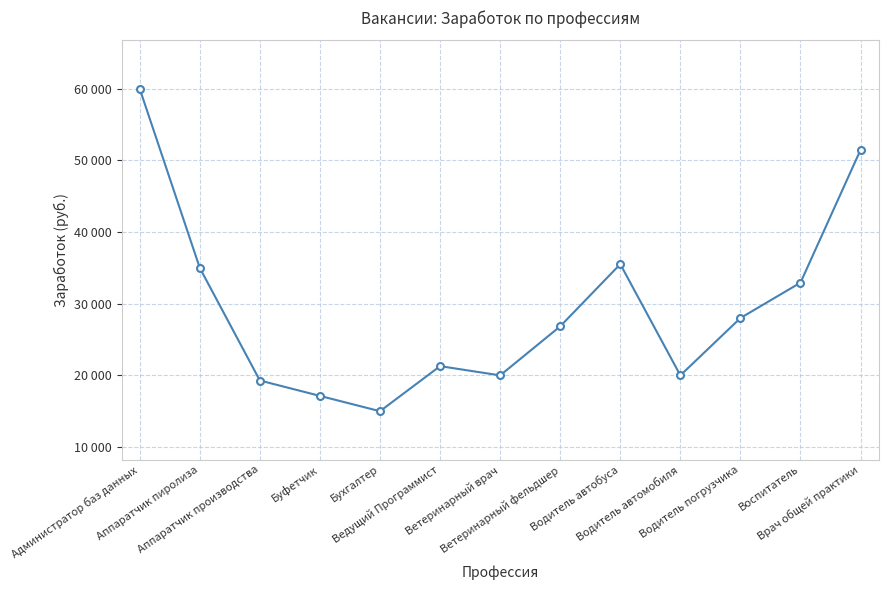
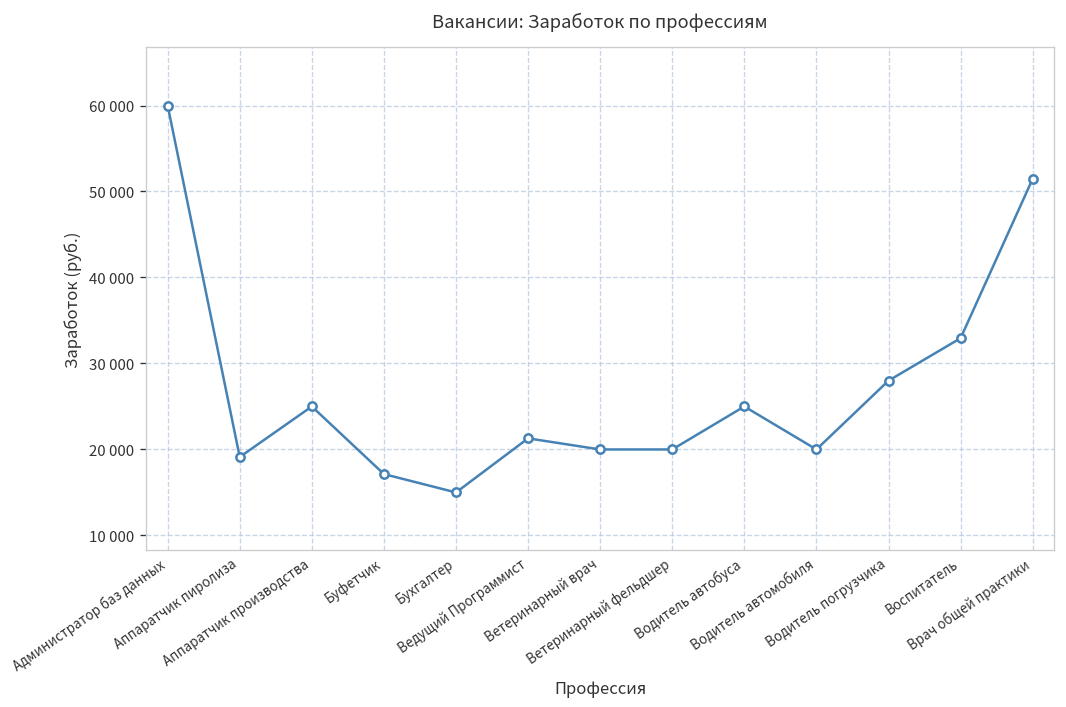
Аппаратчик пиролиза: 35000 -> 19000
Аппаратчик производства: 19000 -> 25000
Ветеринарный фельдшер: 27000 -> 20000
Водитель автобуса: 36000 -> 25000
